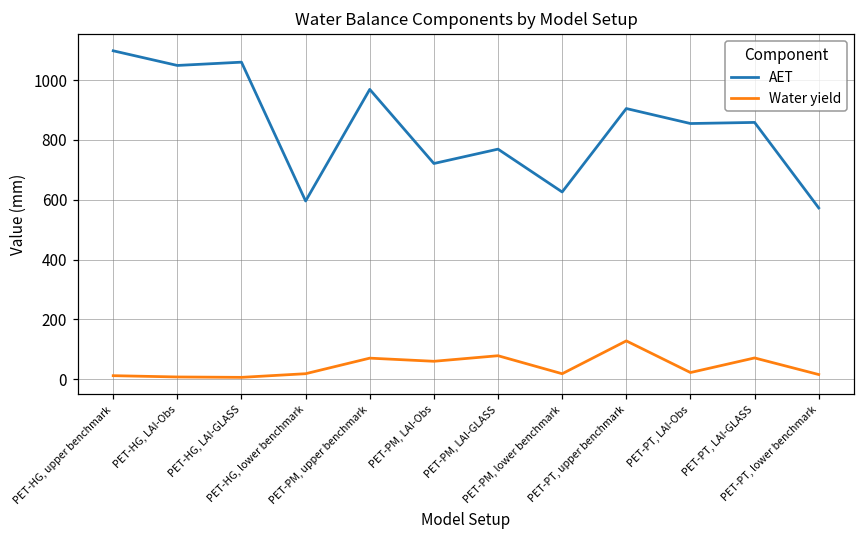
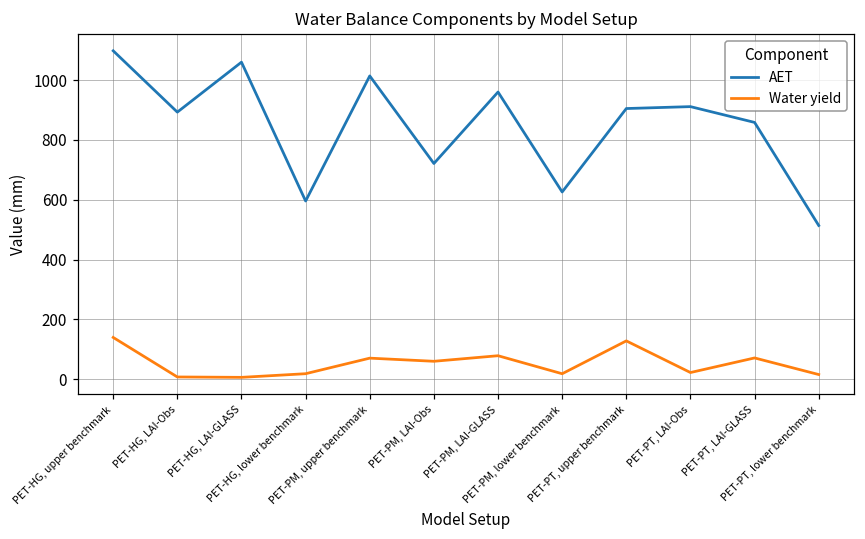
Water yield, PET-HG, upper benchmark: 10 -> 140
AET, PET-HG, LAI-Obs: 1050 -> 890
AET, PET-PM, upper benchmark: 970 -> 1010
AET, PET-PM, LAI-GLASS: 770 -> 960
AET, PET-PT, LAI-Obs: 850 -> 910
AET, PET-PT, lower benchmark: 570 -> 510
